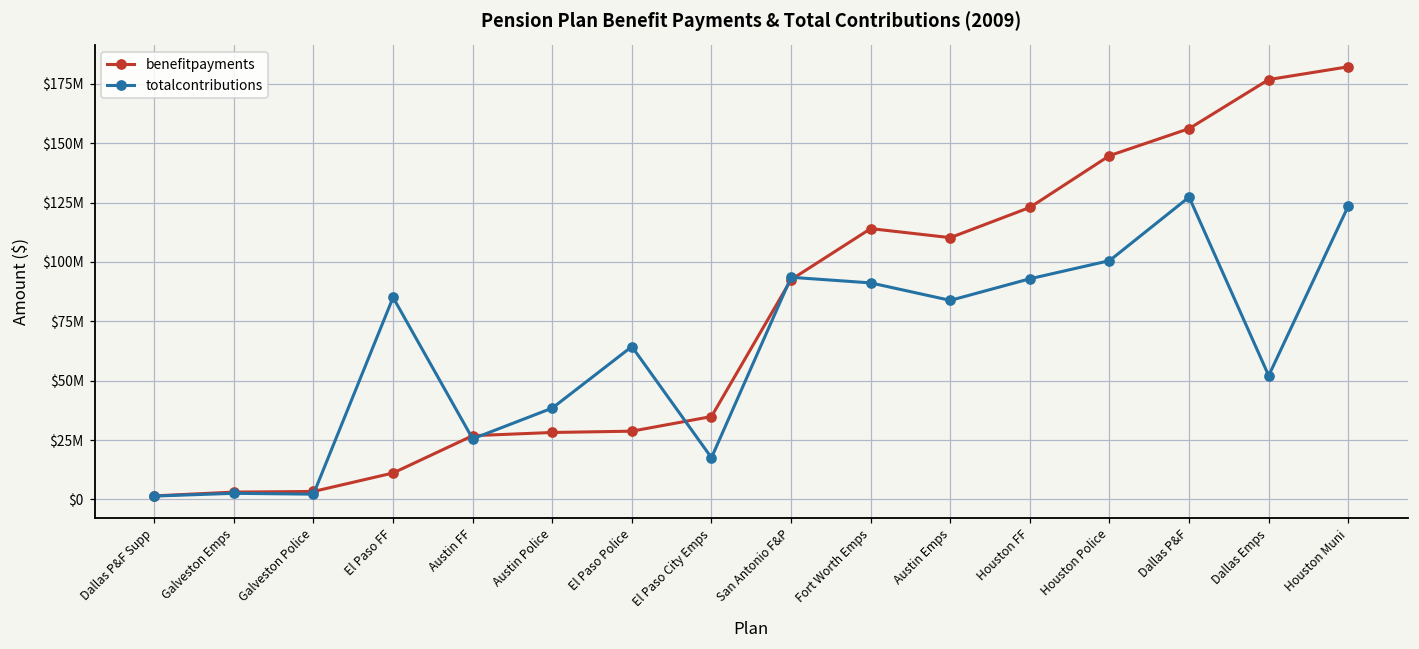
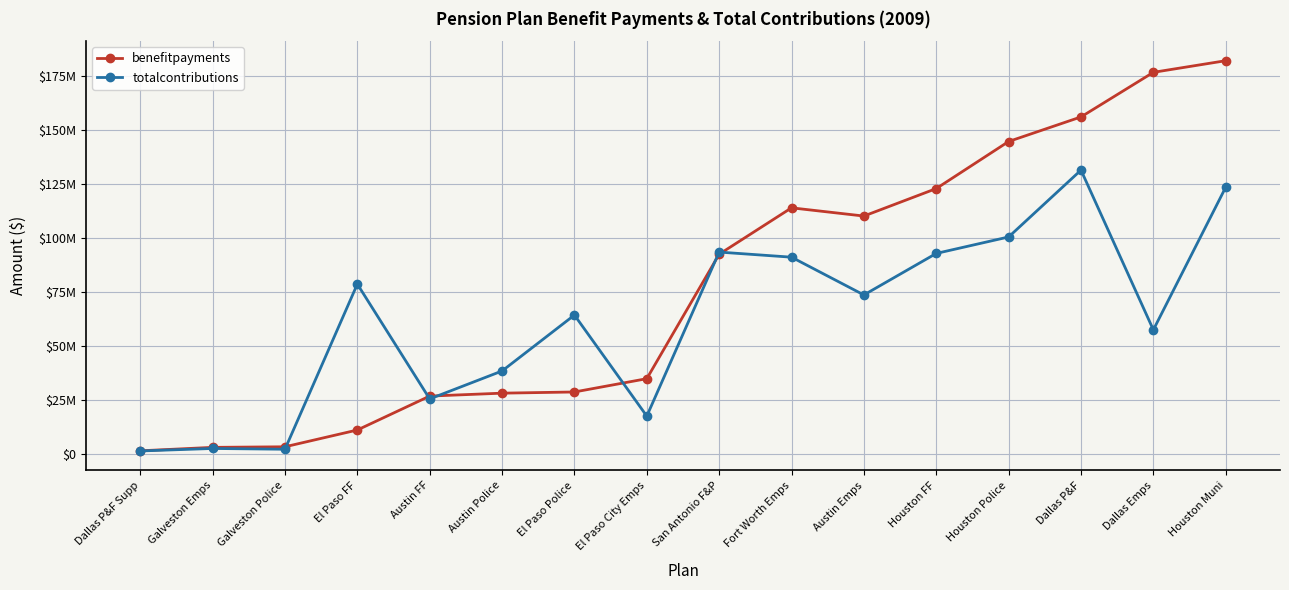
totalcontributions, El Paso FF: $85000000 -> $79000000
totalcontributions, Austin Emps: $84000000 -> $74000000
totalcontributions, Dallas P&F: $127000000 -> $131000000
totalcontributions, Dallas Emps: $52000000 -> $57000000
